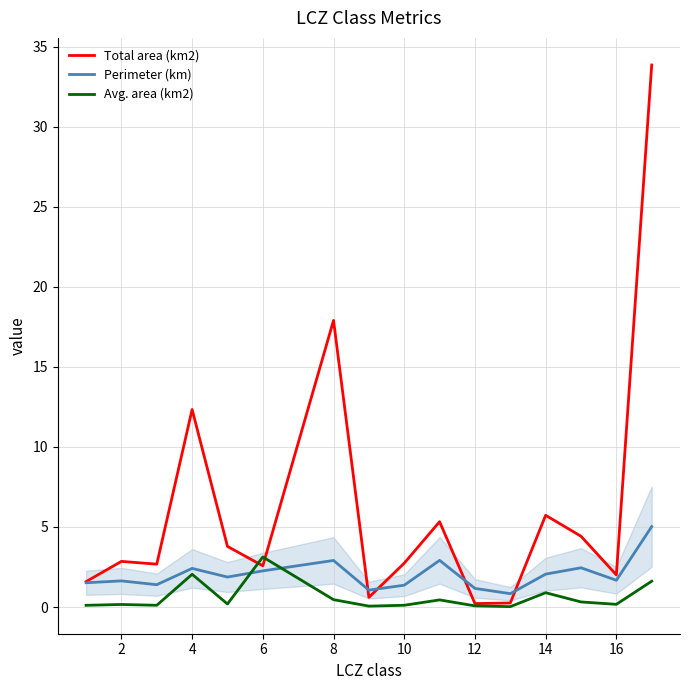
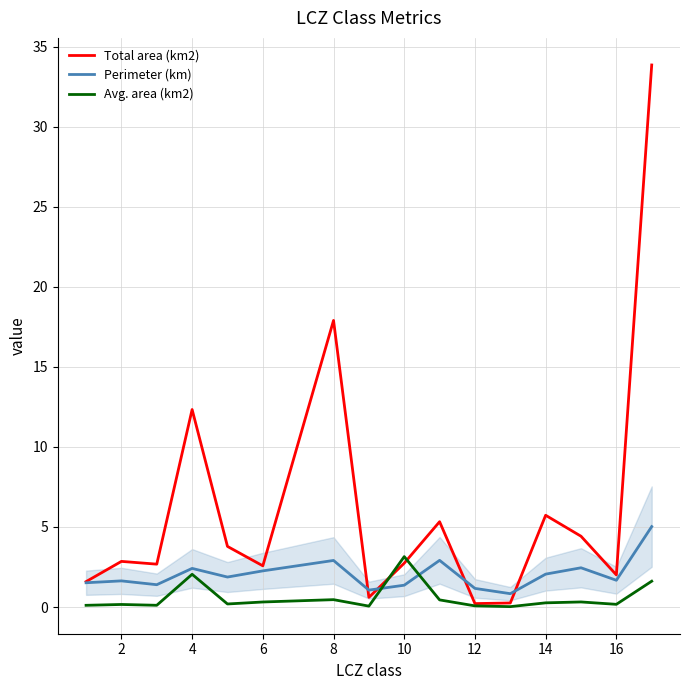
Avg. area (km2), 6: 3.1 -> 0.3
Avg. area (km2), 10: 0.1 -> 3.1
Avg. area (km2), 14: 0.9 -> 0.3
